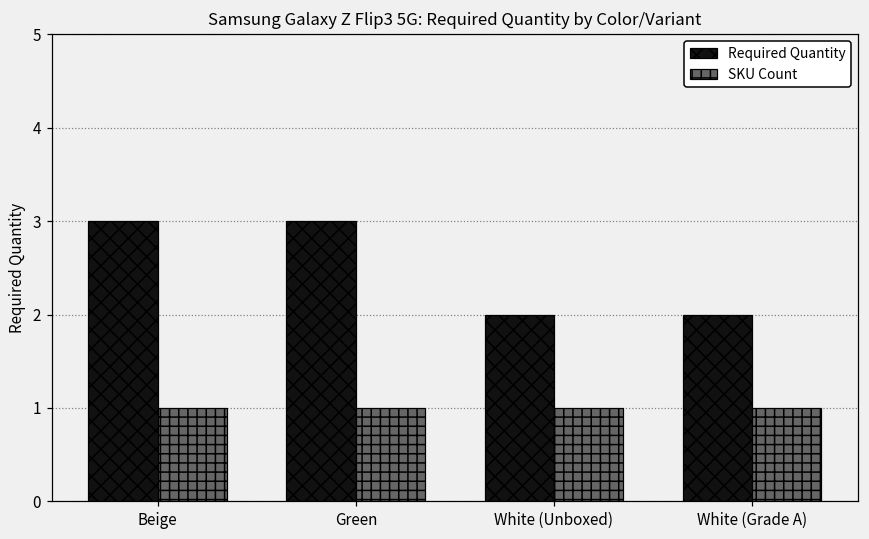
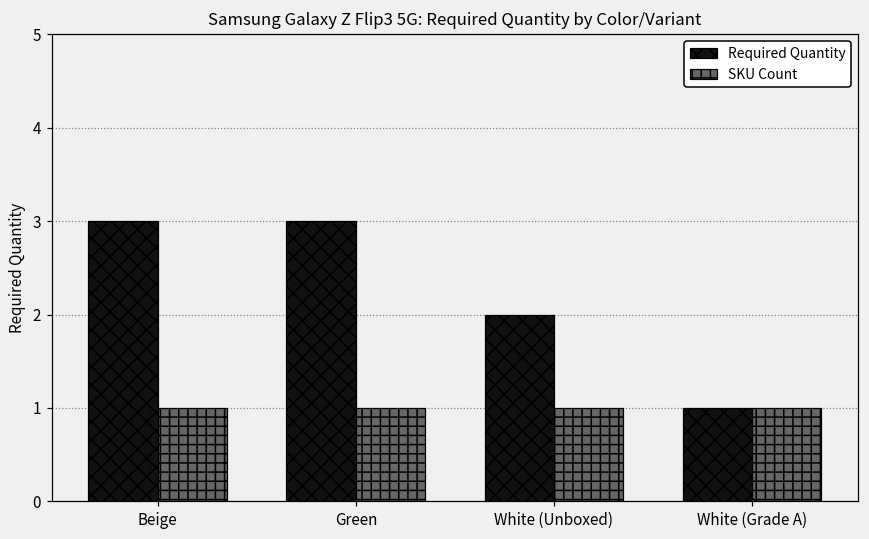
Required Quantity, White (Grade A): 2 -> 1
